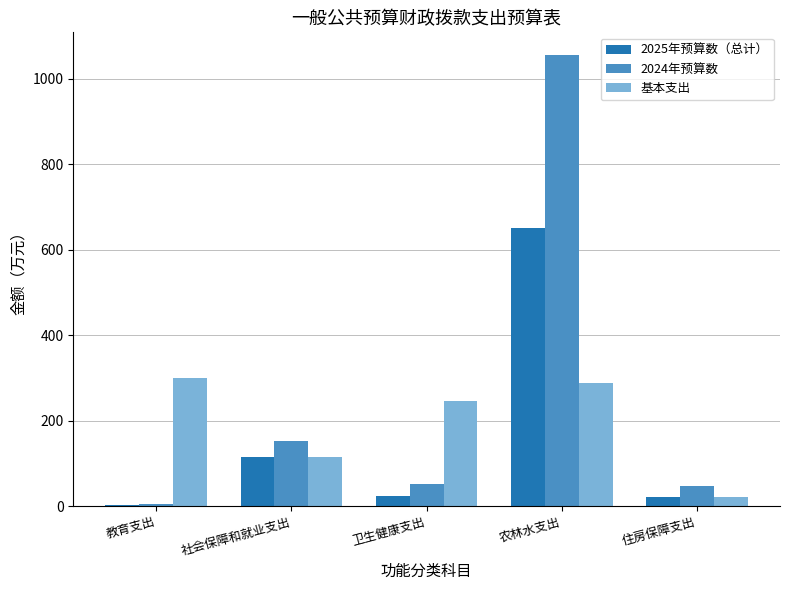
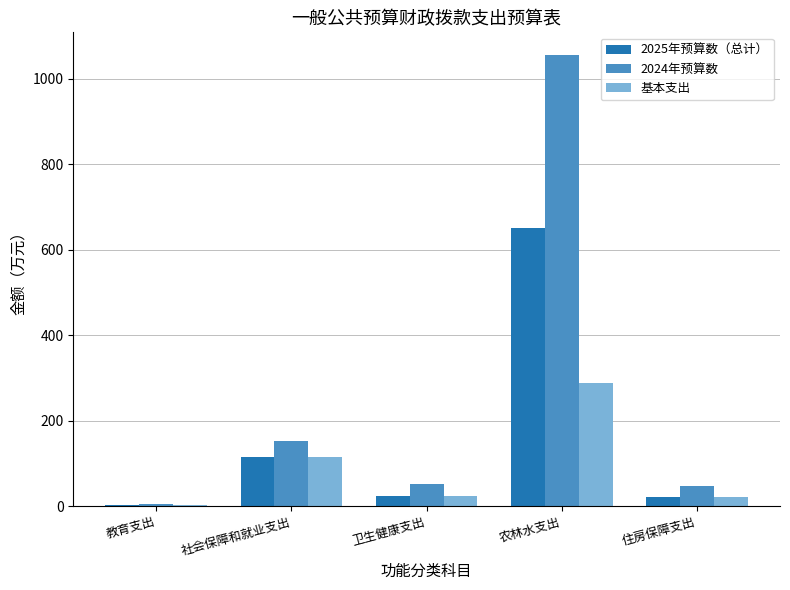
基本支出, 教育支出: 300 -> 0
基本支出, 卫生健康支出: 250 -> 20
